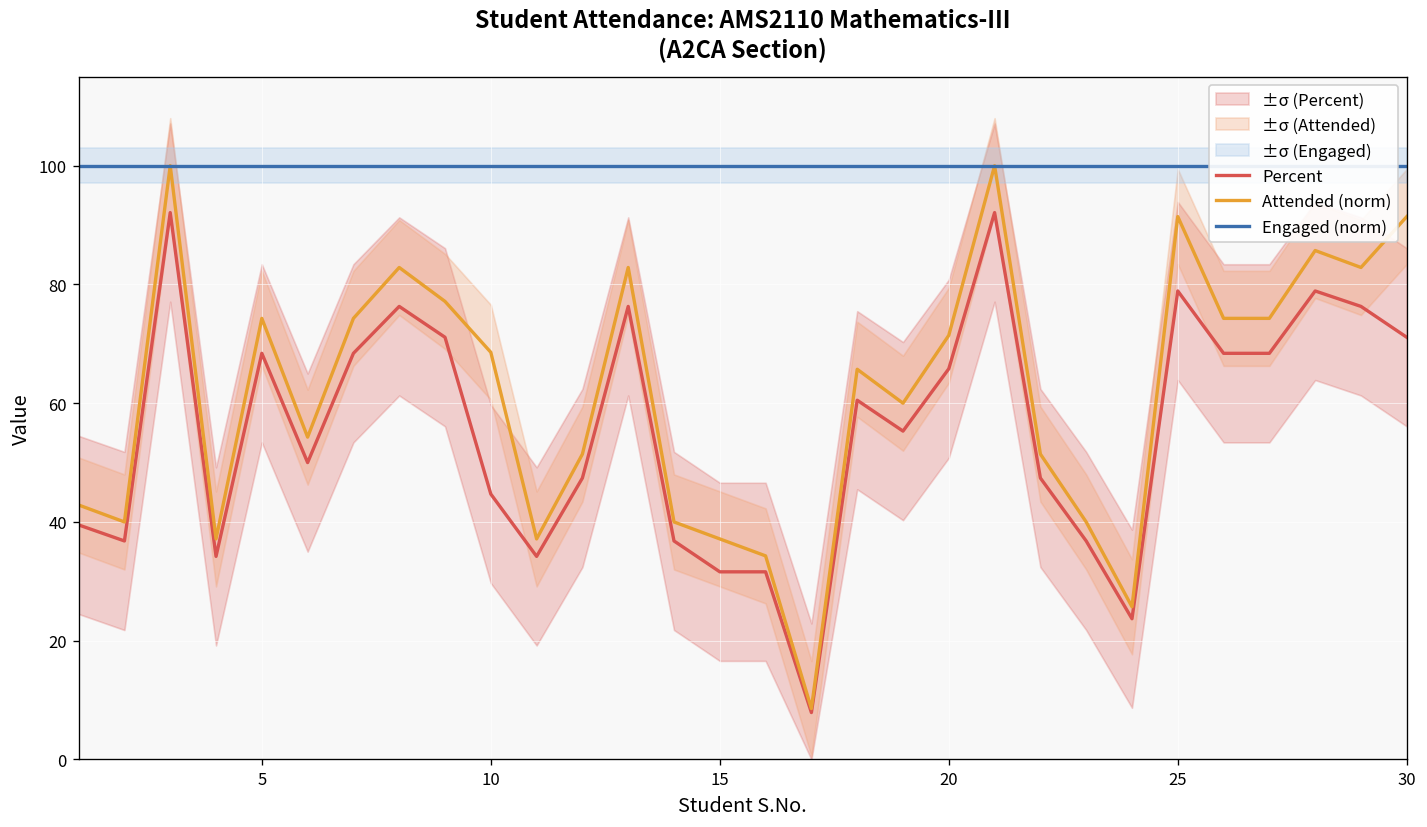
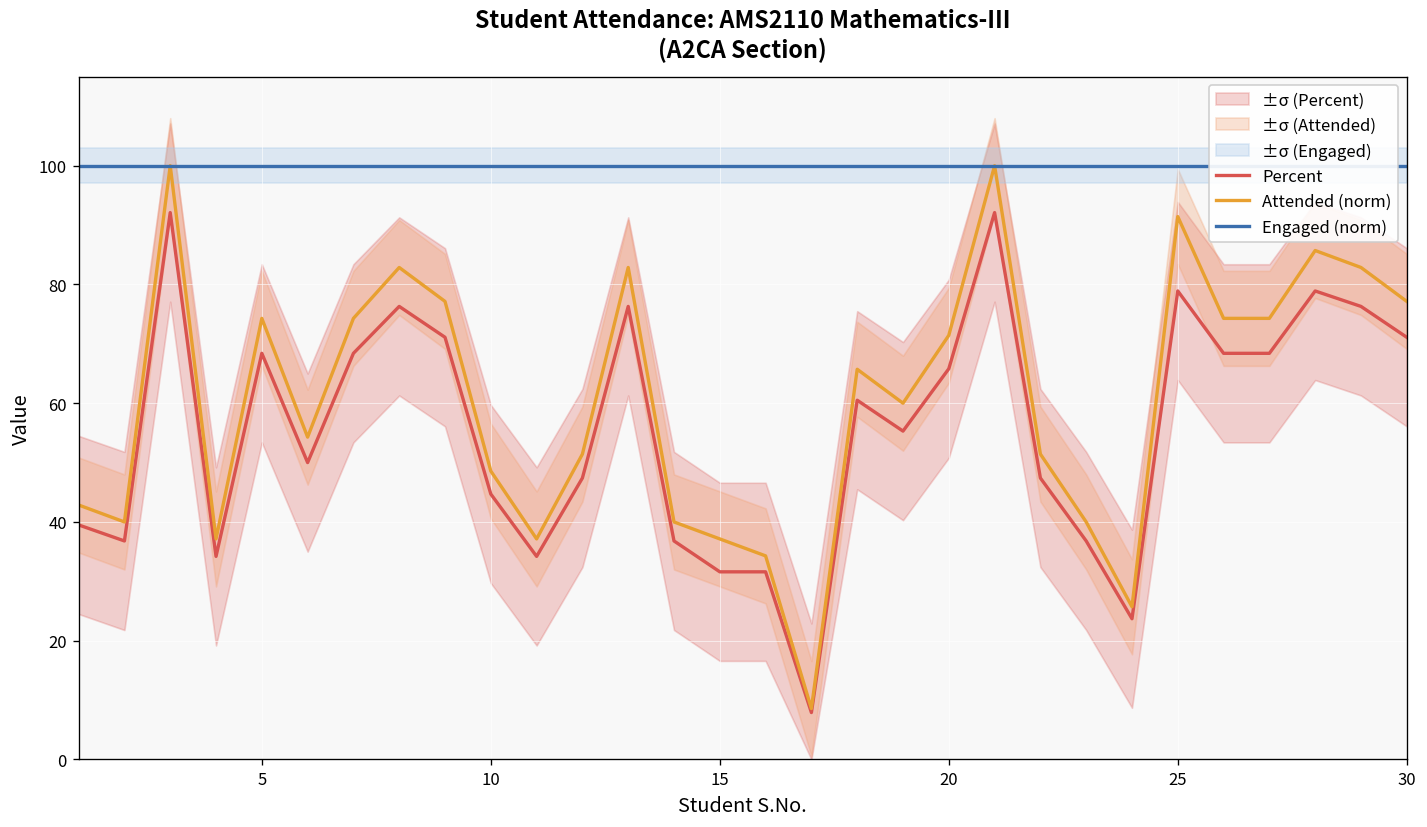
Attended (norm), 10: 69 -> 49
Attended (norm), 30: 91 -> 77
